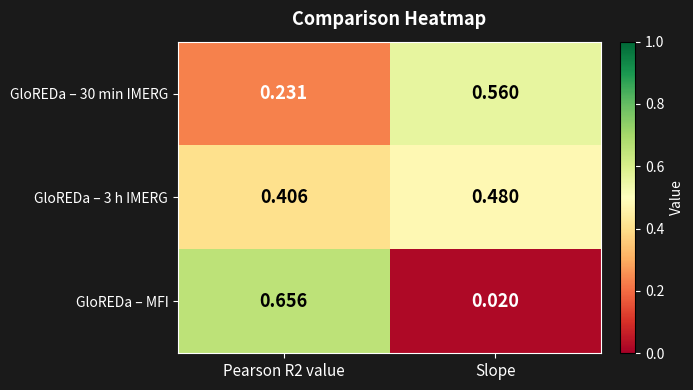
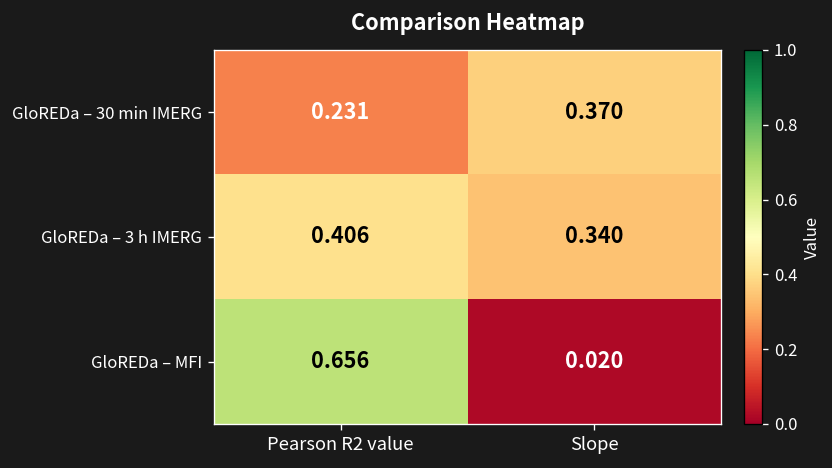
GloREDa – 30 min IMERG, Slope: 0.560 -> 0.370
GloREDa – 3 h IMERG, Slope: 0.480 -> 0.340
